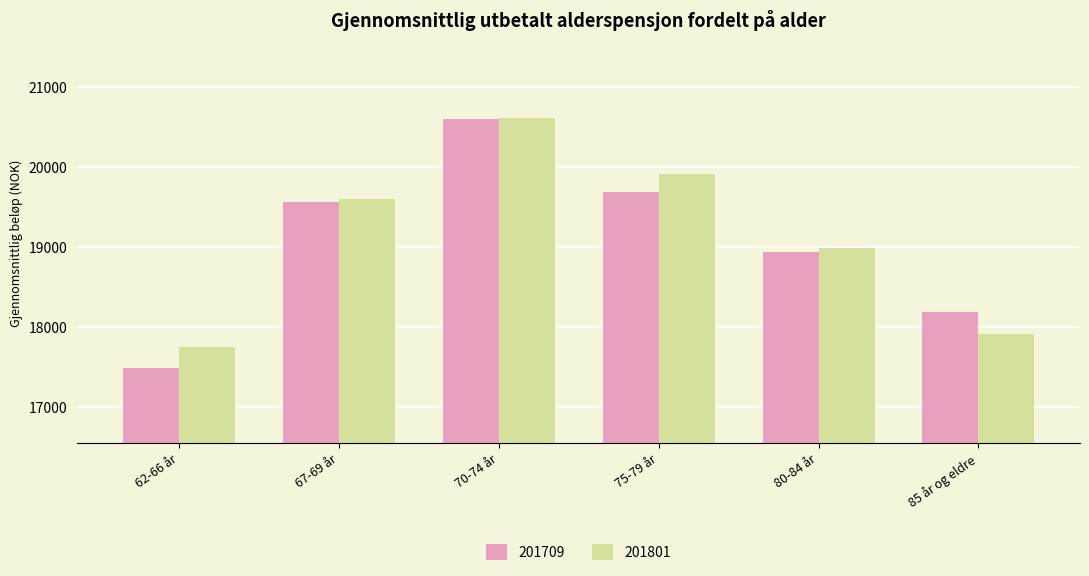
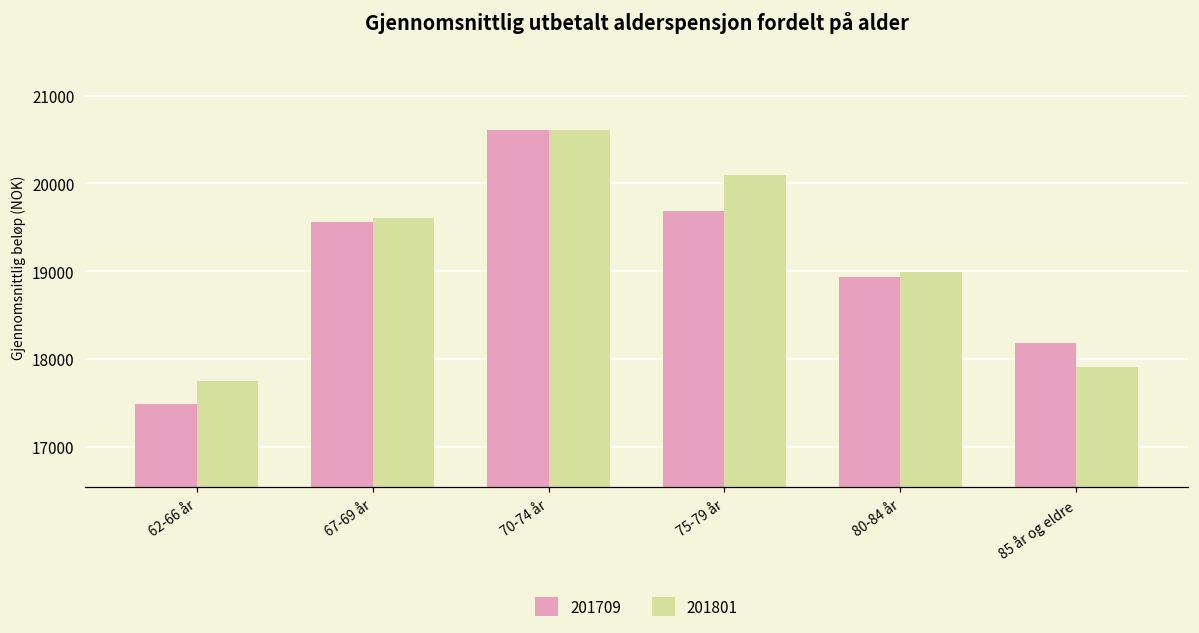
201801, 75-79 år: 19900 -> 20100
